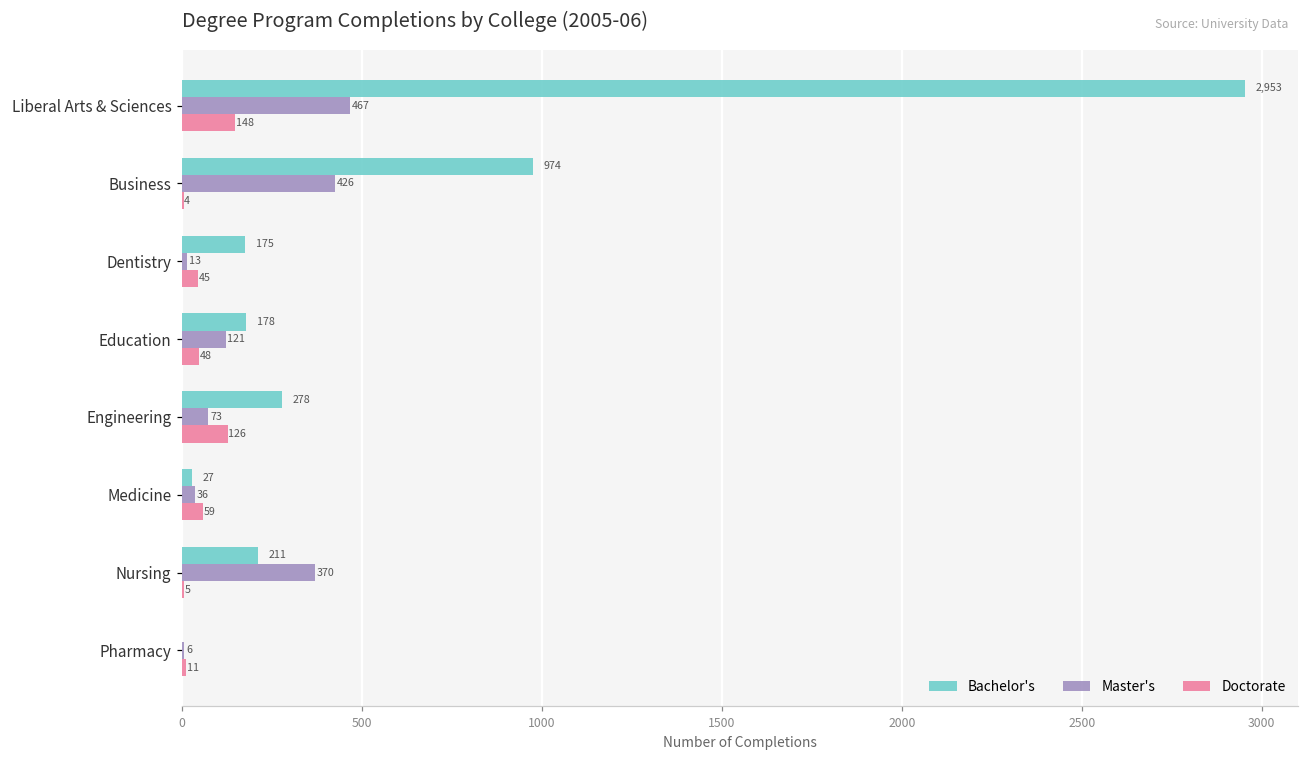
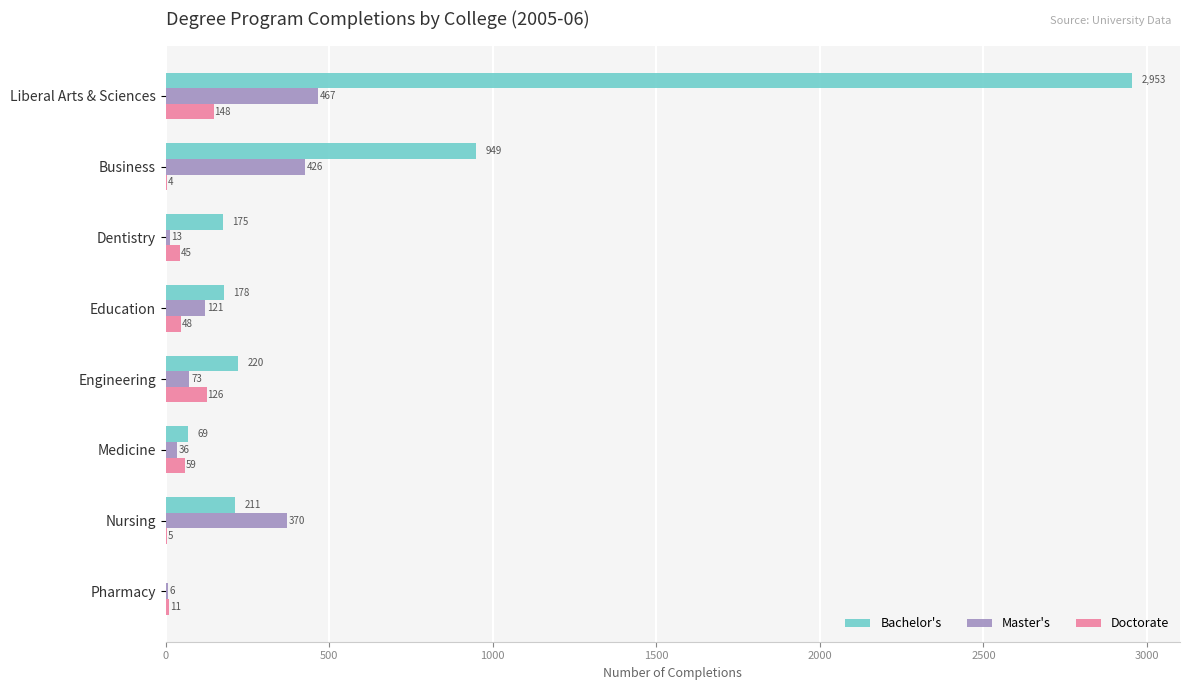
Bachelor's, Business: 974 -> 949
Bachelor's, Engineering: 278 -> 220
Bachelor's, Medicine: 27 -> 69
